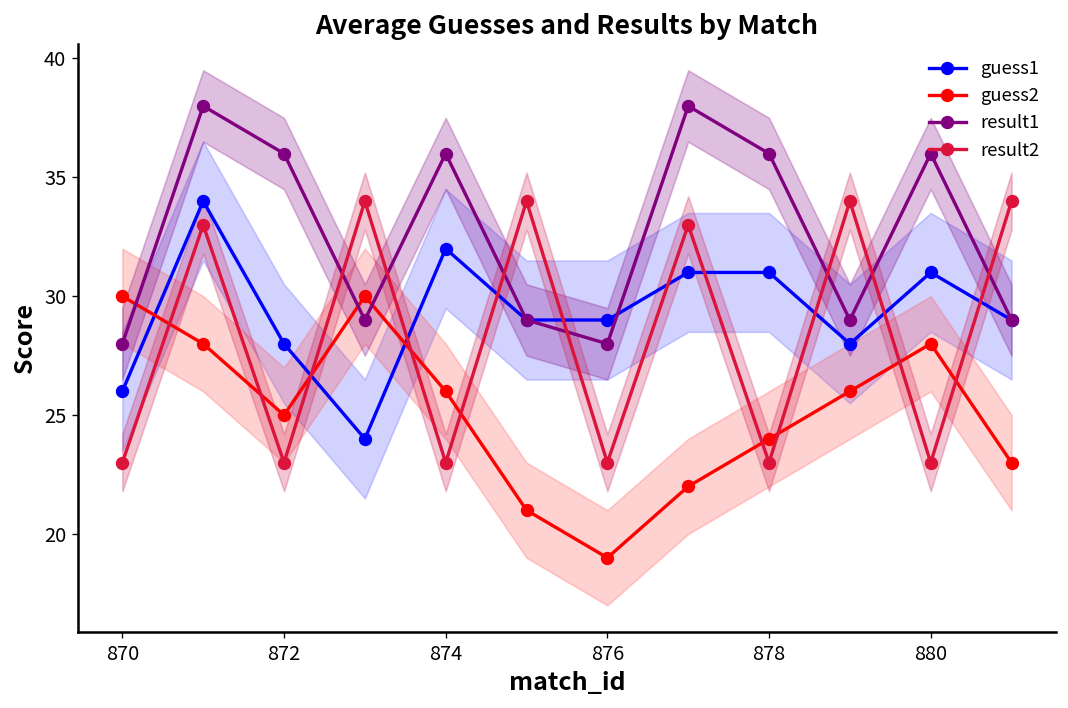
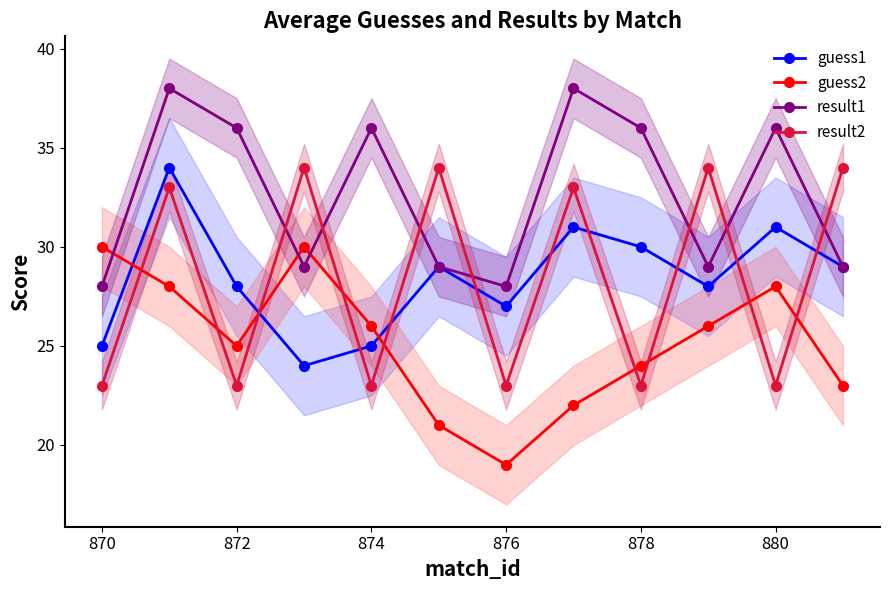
guess1, 870: 26 -> 25
guess1, 874: 32 -> 25
guess1, 876: 29 -> 27
guess1, 878: 31 -> 30
